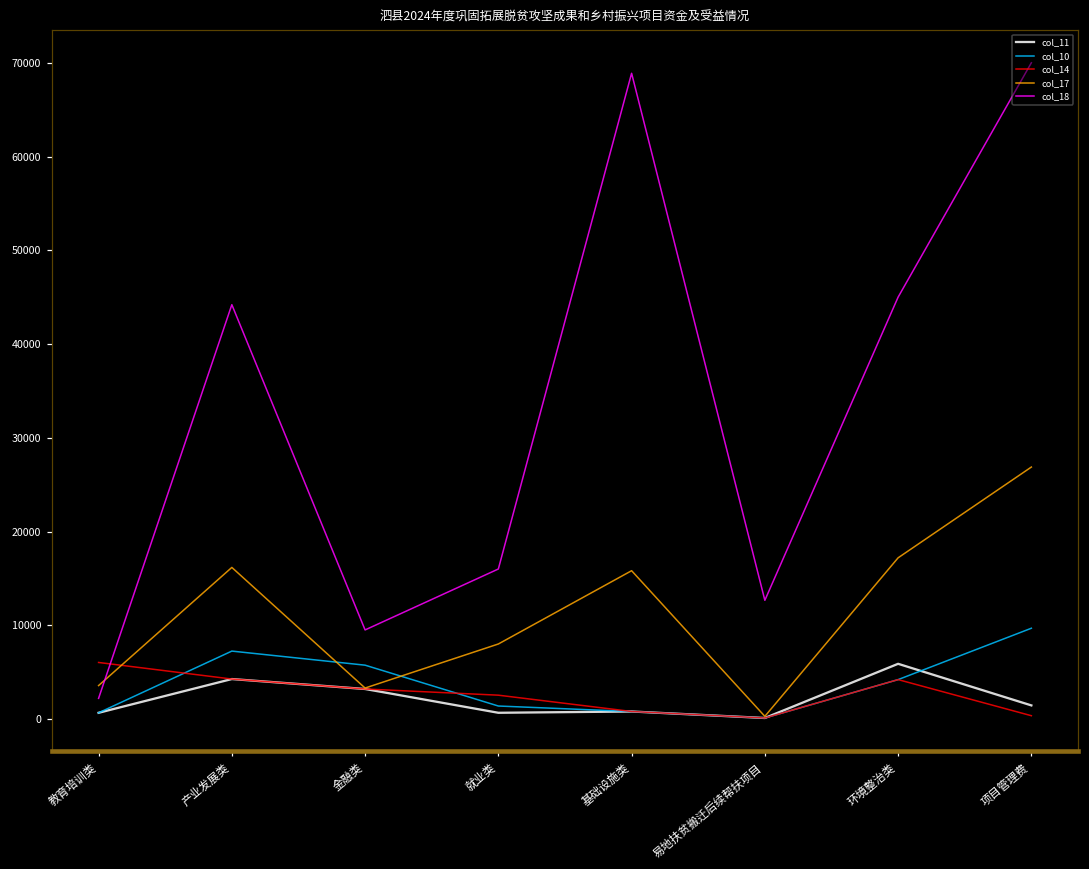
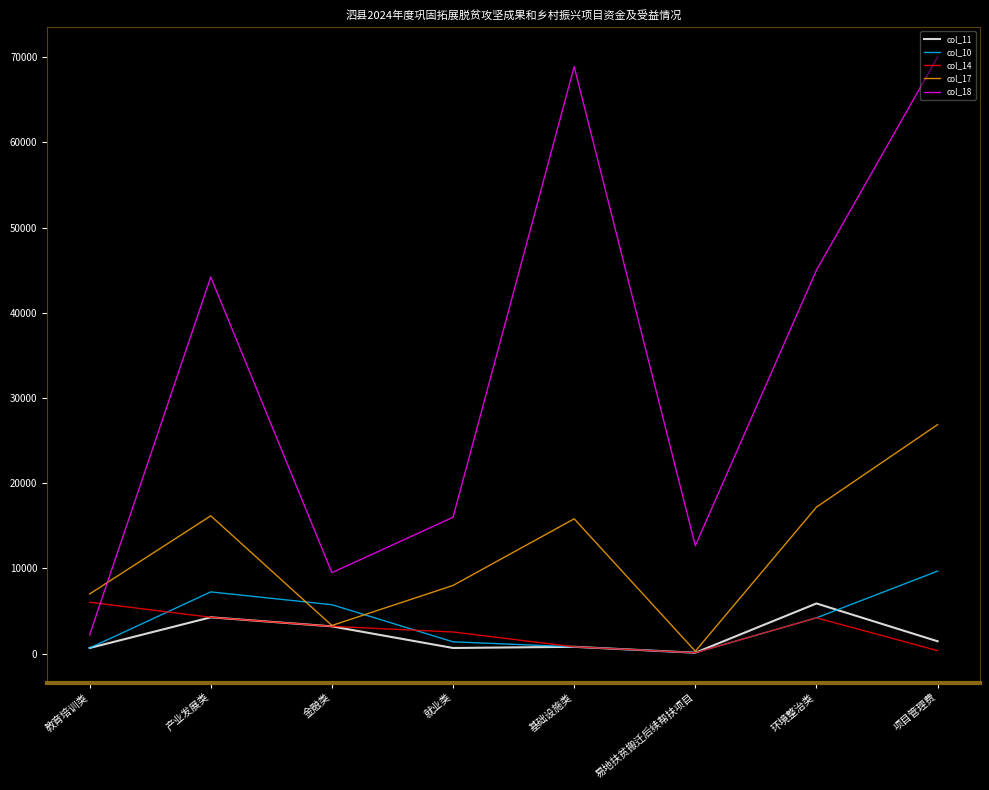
col_17, 教育培训类: 4000 -> 7000
